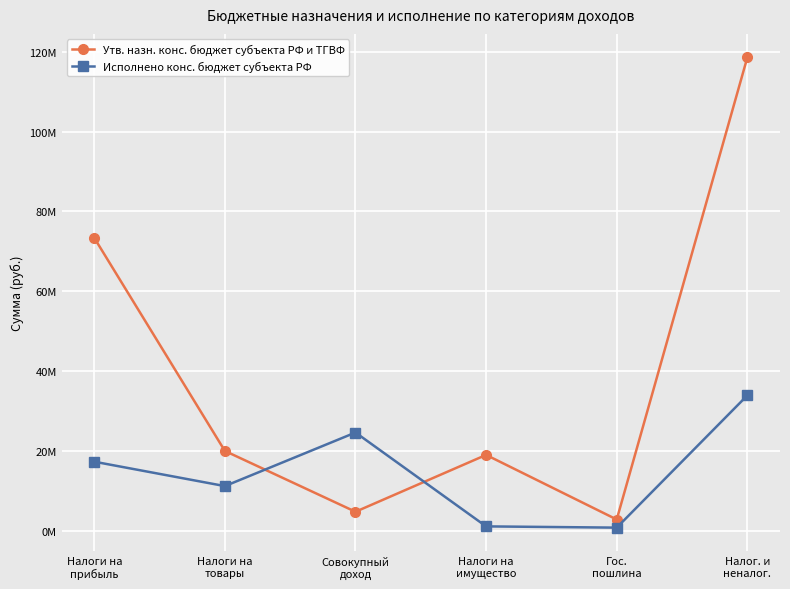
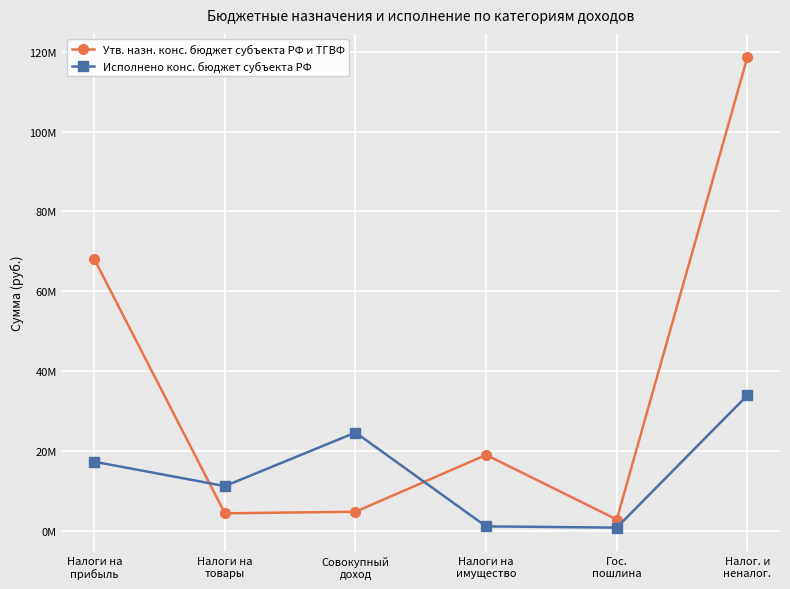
Утв. назн. конс. бюджет субъекта РФ и ТГВФ, Налоги на прибыль: 73000000 -> 68000000
Утв. назн. конс. бюджет субъекта РФ и ТГВФ, Налоги на товары: 20000000 -> 4000000
